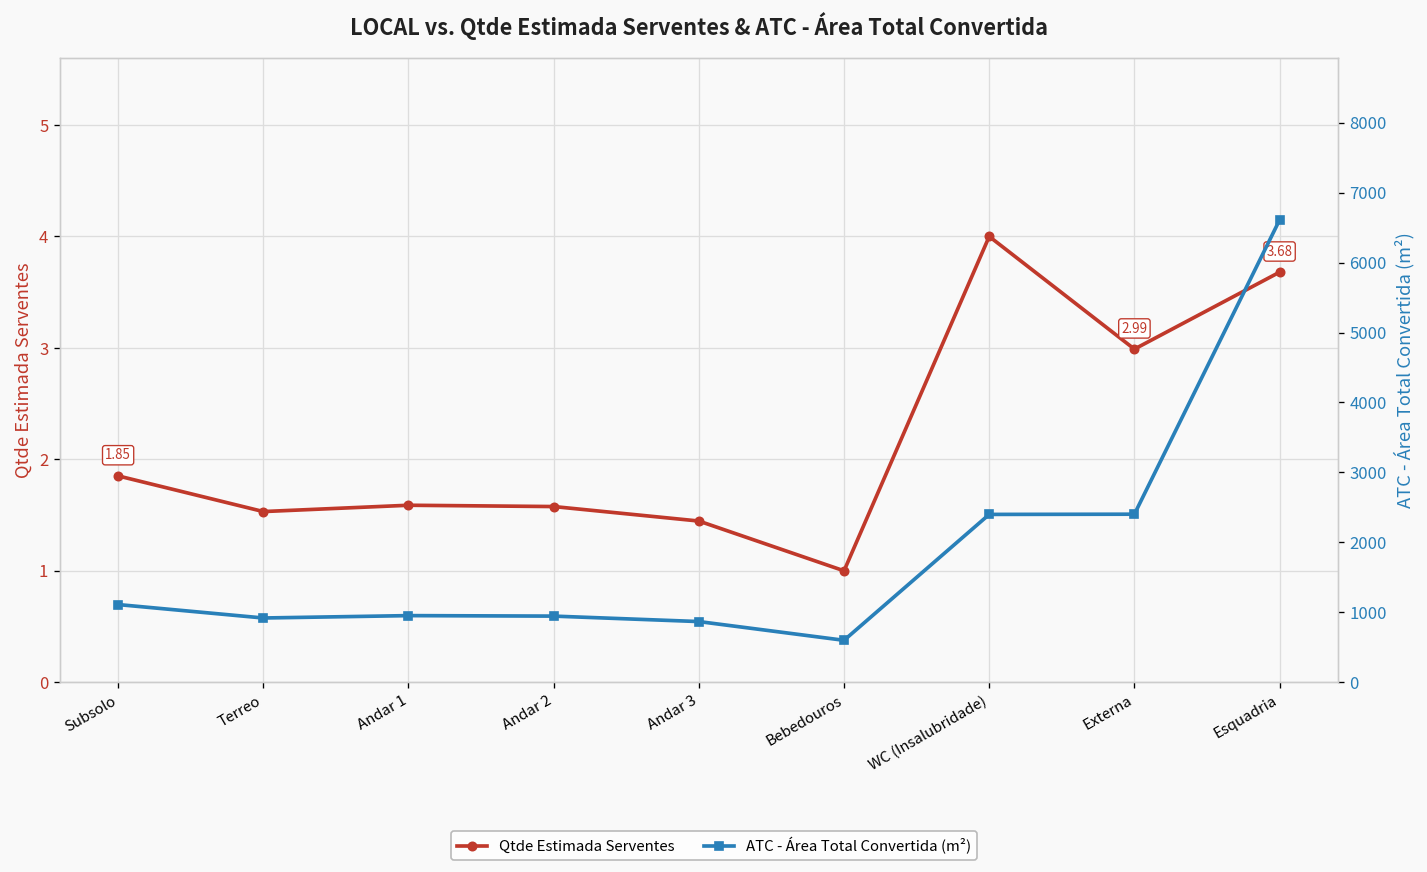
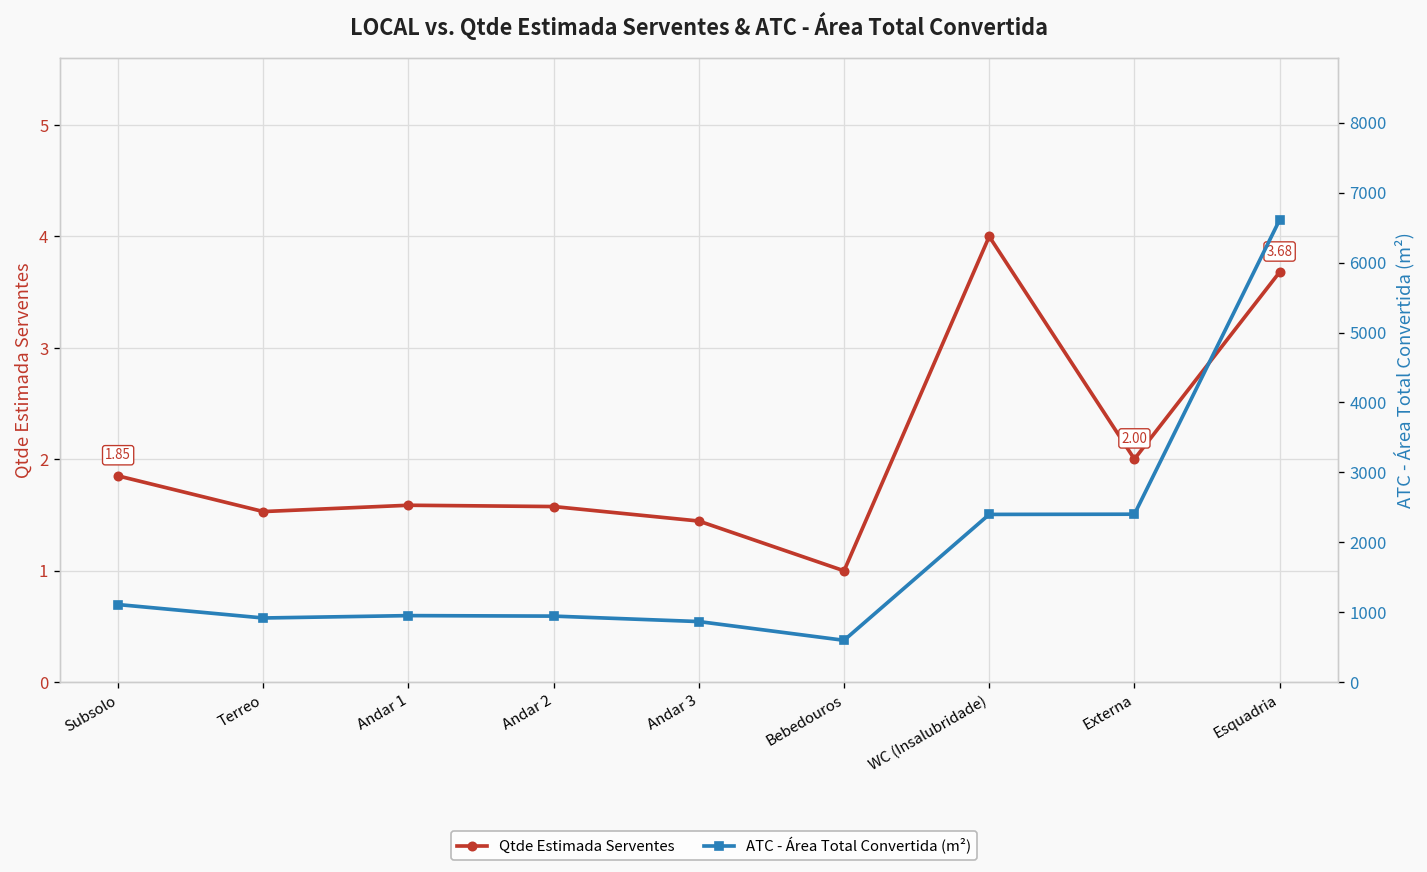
Qtde Estimada Serventes, Externa: 2.99 -> 2.00
